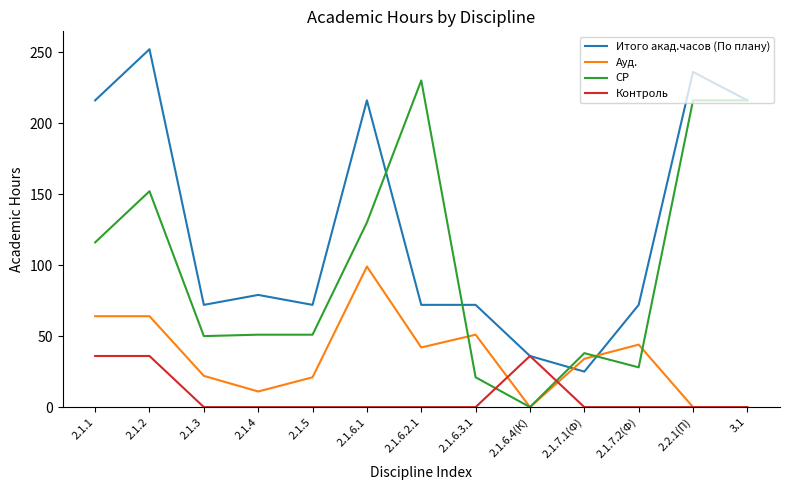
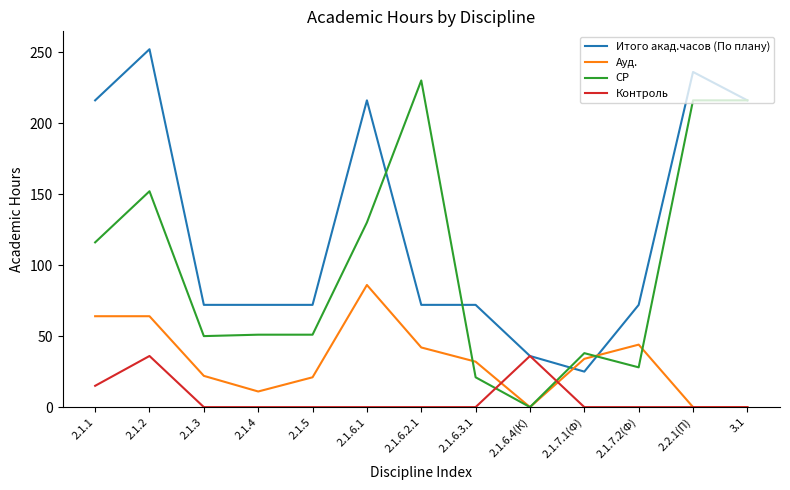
Контроль, 2.1.1: 36 -> 15
Итого акад.часов (По плану), 2.1.4: 79 -> 72
Ауд., 2.1.6.1: 99 -> 86
Ауд., 2.1.6.3.1: 51 -> 32
